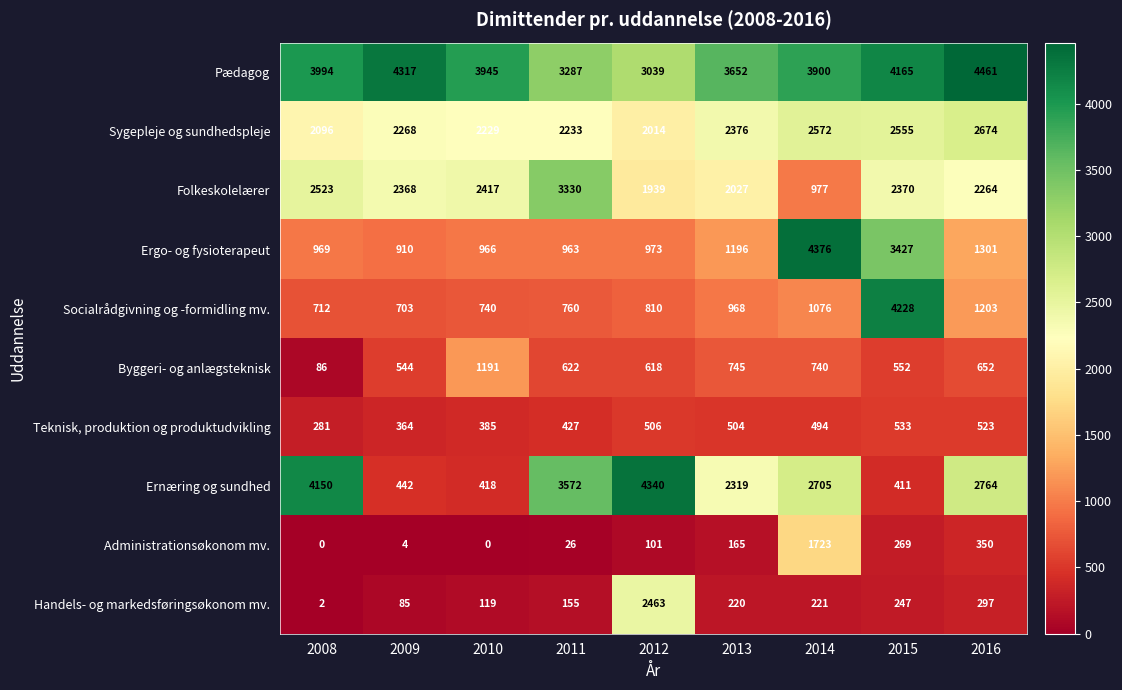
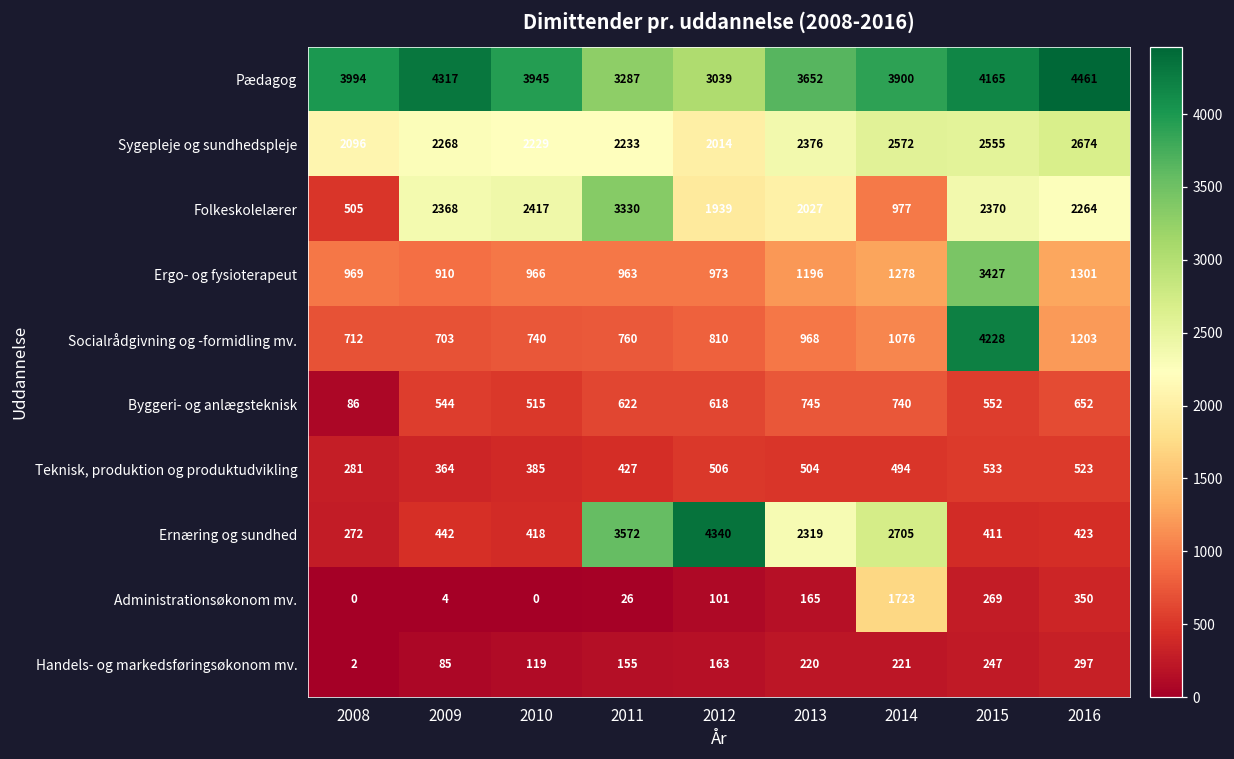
Folkeskolelærer, 2008: 2523 -> 505
Ergo- og fysioterapeut, 2014: 4376 -> 1278
Byggeri- og anlægsteknisk, 2010: 1191 -> 515
Ernæring og sundhed, 2008: 4150 -> 272
Ernæring og sundhed, 2016: 2764 -> 423
Handels- og markedsføringsøkonom mv., 2012: 2463 -> 163
